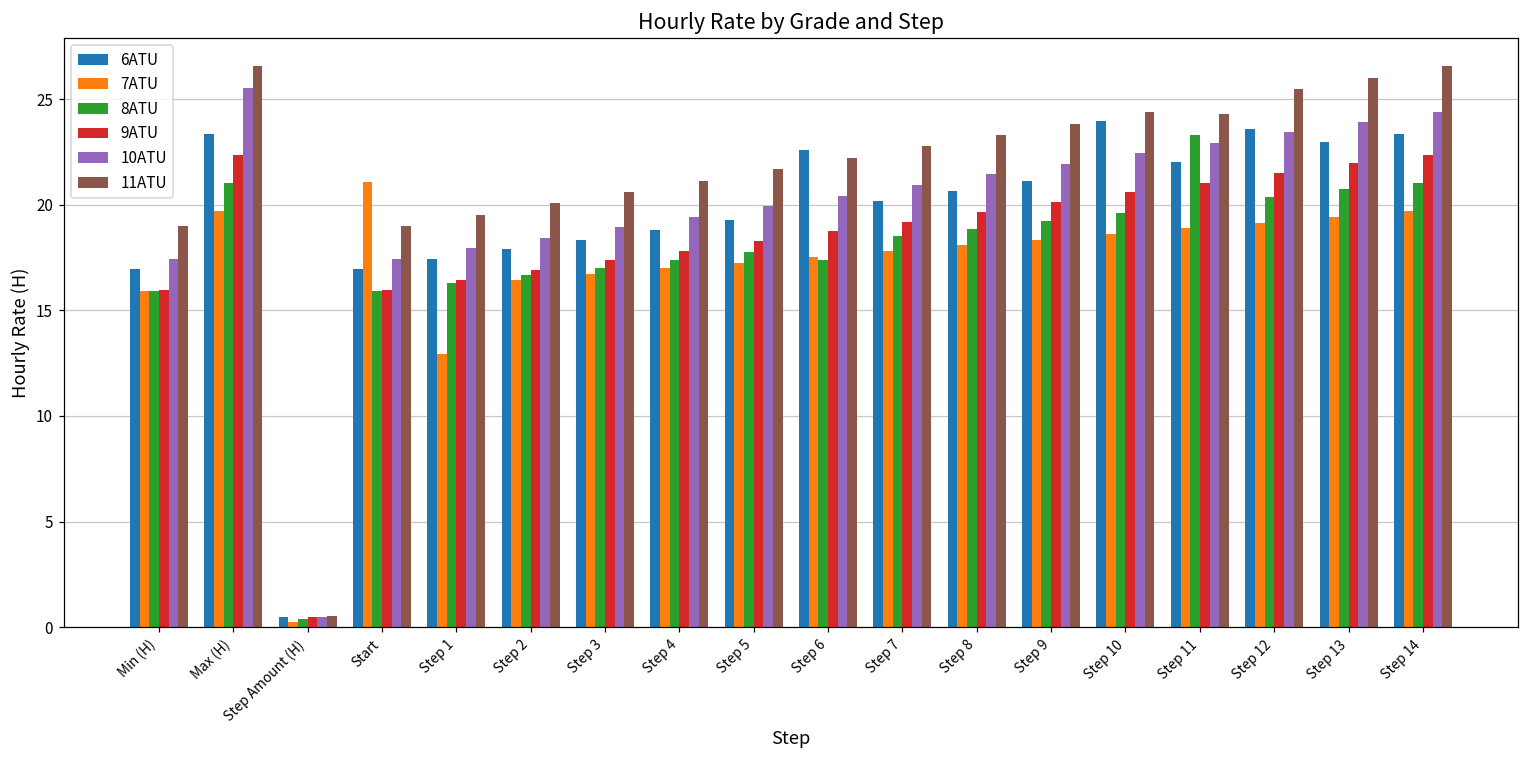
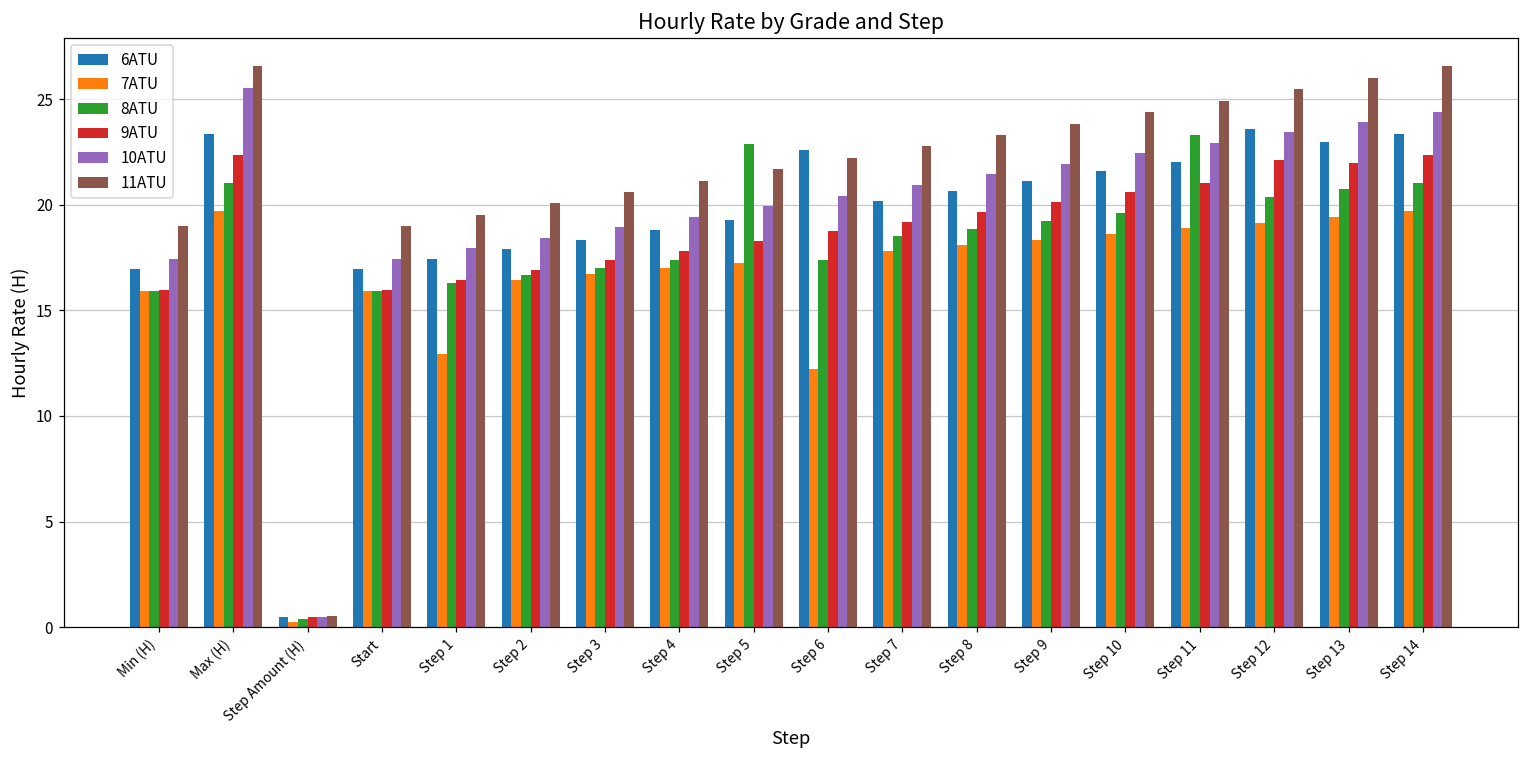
7ATU, Start: 21.1 -> 15.9
8ATU, Step 5: 17.8 -> 22.9
7ATU, Step 6: 17.5 -> 12.2
6ATU, Step 10: 24.0 -> 21.6
11ATU, Step 11: 24.3 -> 24.9
9ATU, Step 12: 21.5 -> 22.1
